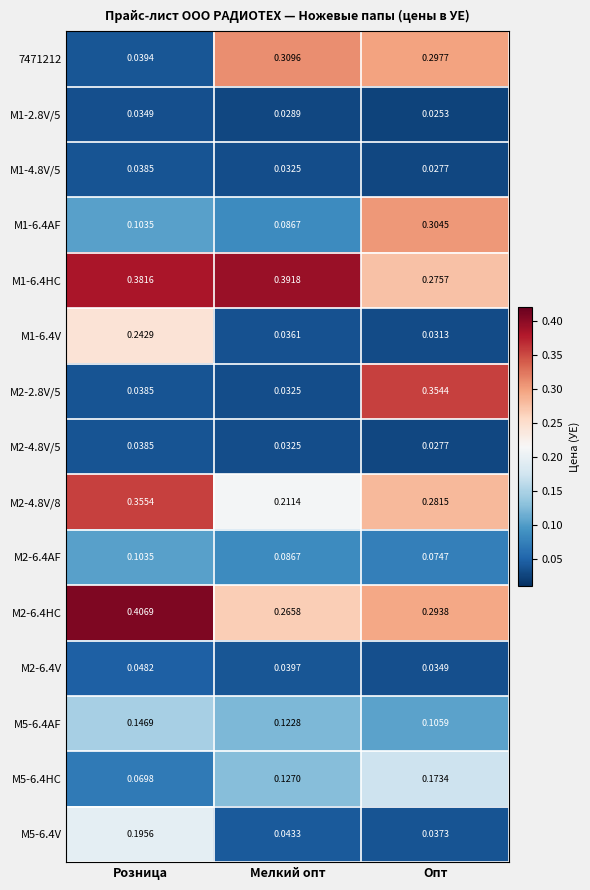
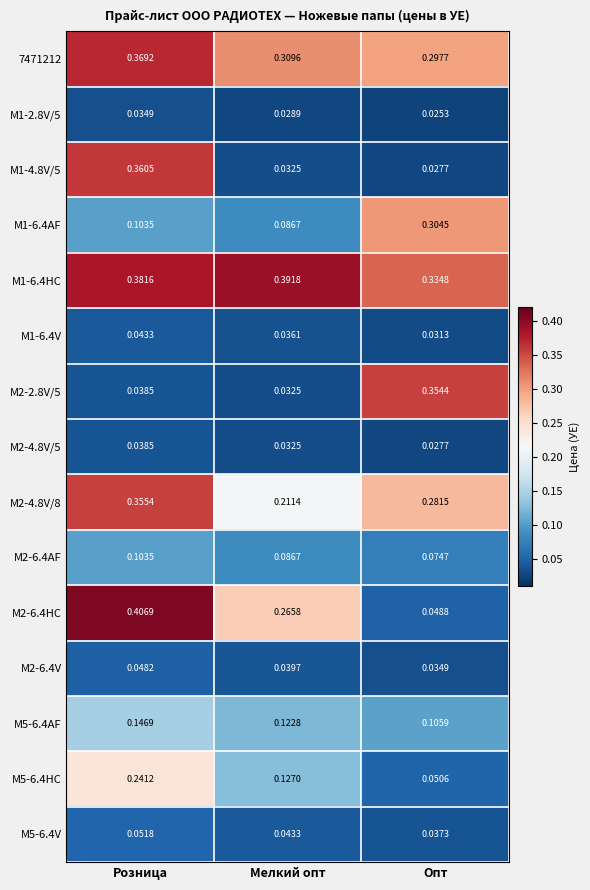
7471212, Розница: 0.0394 -> 0.3692
M1-4.8V/5, Розница: 0.0385 -> 0.3605
M1-6.4HC, Опт: 0.2757 -> 0.3348
M1-6.4V, Розница: 0.2429 -> 0.0433
M2-6.4HC, Опт: 0.2938 -> 0.0488
M5-6.4HC, Розница: 0.0698 -> 0.2412
M5-6.4HC, Опт: 0.1734 -> 0.0506
M5-6.4V, Розница: 0.1956 -> 0.0518
